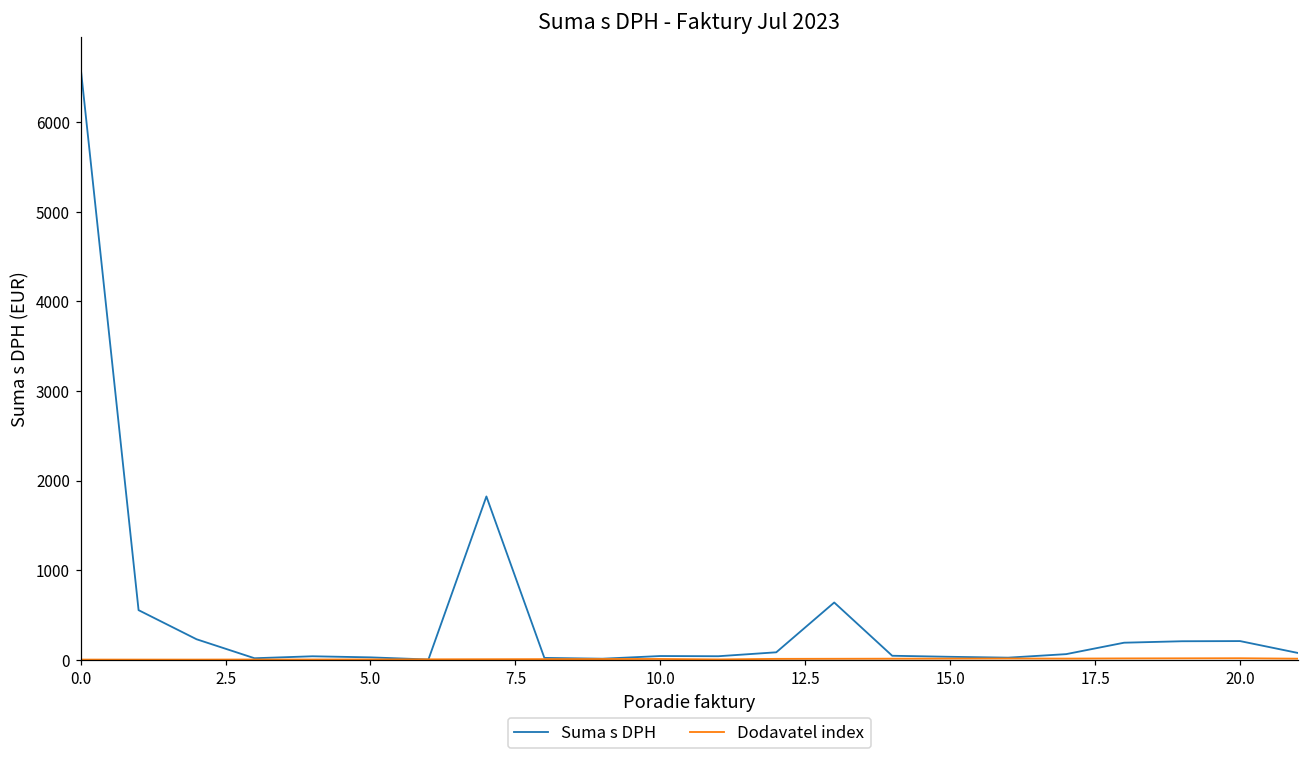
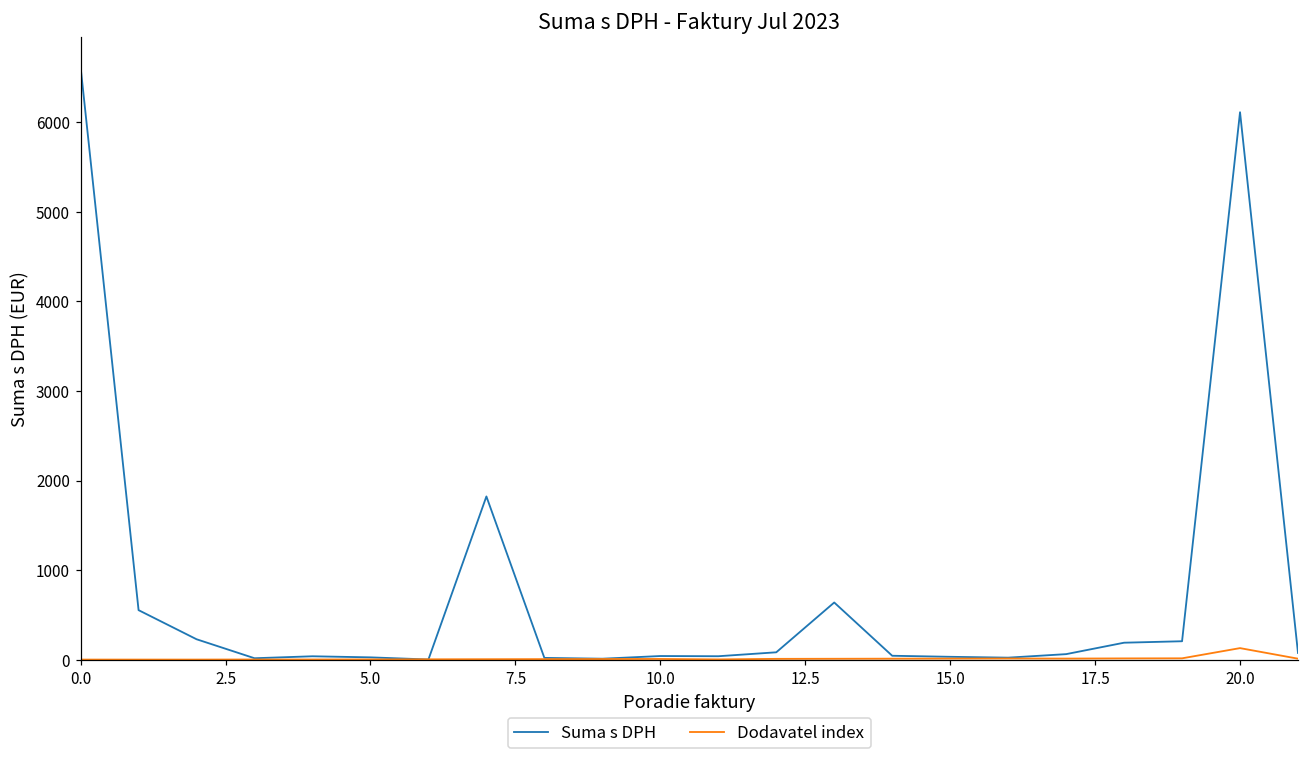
Suma s DPH, 20.0: 200 -> 6100
Dodavatel index, 20.0: 0 -> 100
